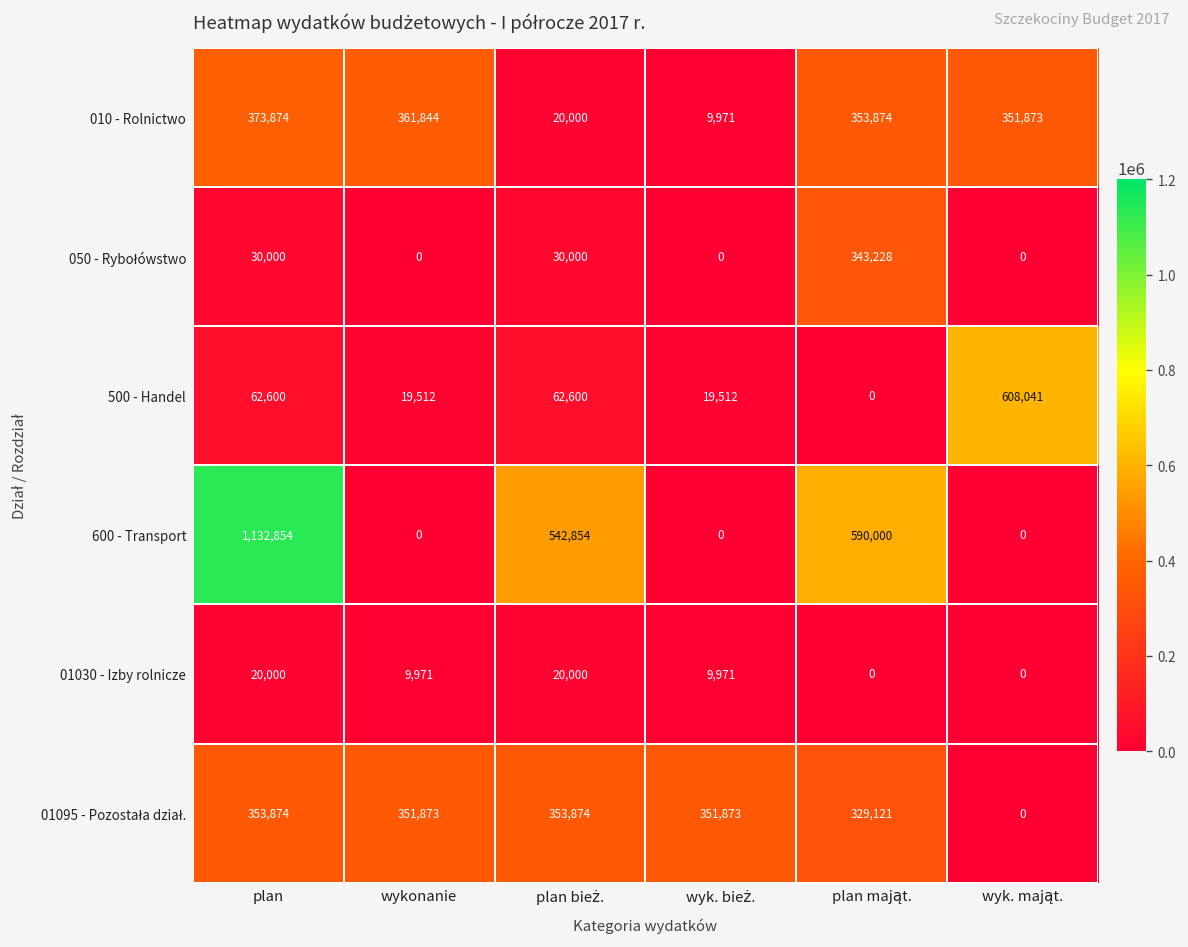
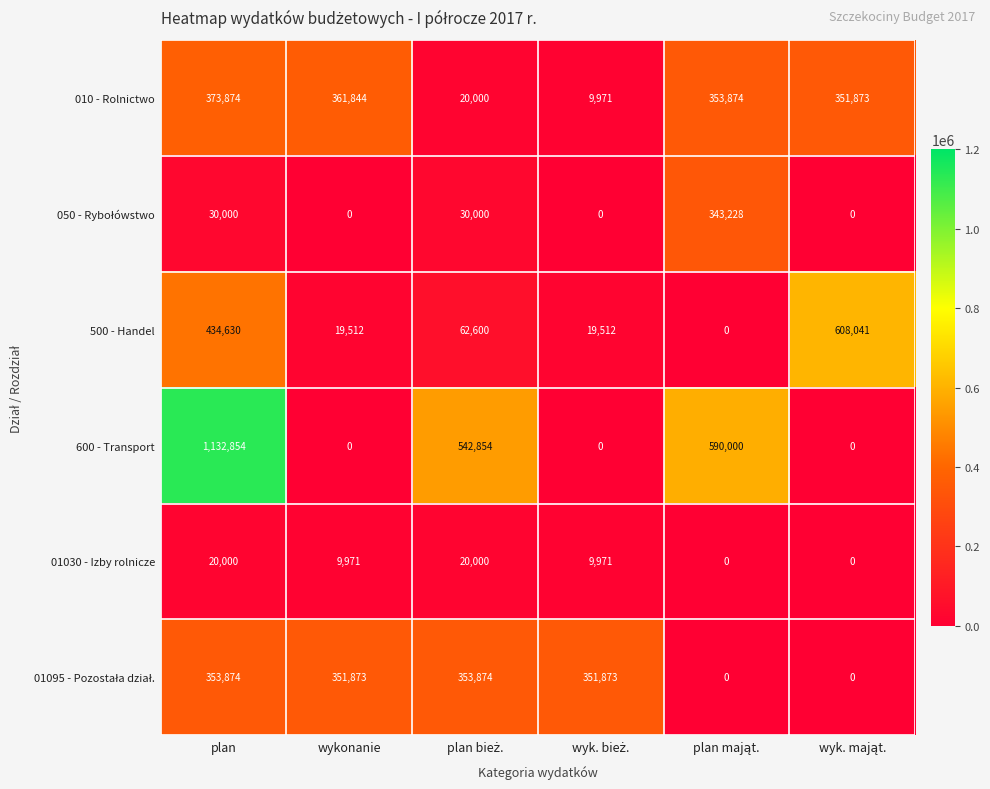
500 - Handel, plan: 62,600 -> 434,630
01095 - Pozostała dział., plan mająt.: 329,121 -> 0
